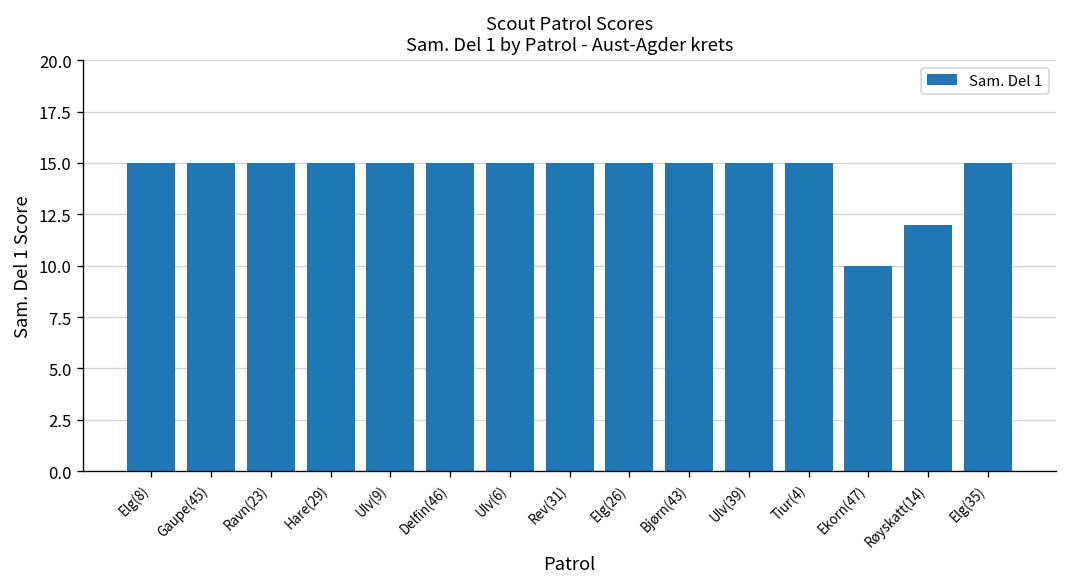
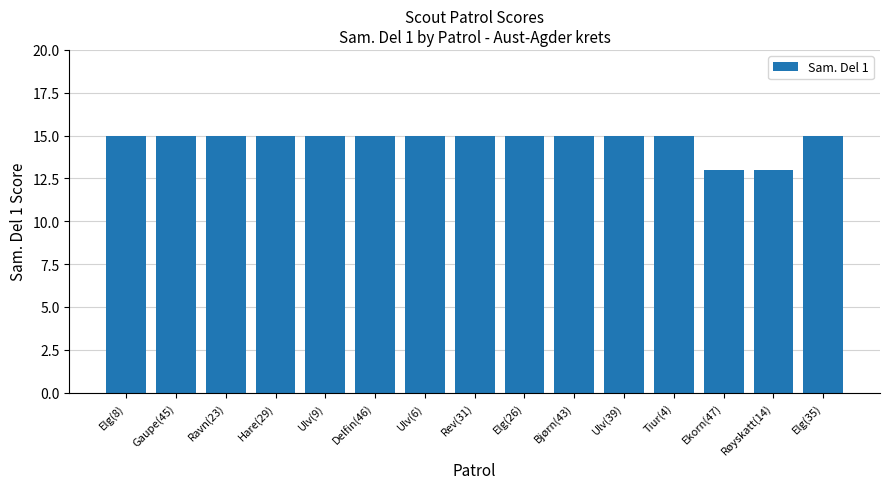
Ekorn(47): 10 -> 13
Røyskatt(14): 12 -> 13
